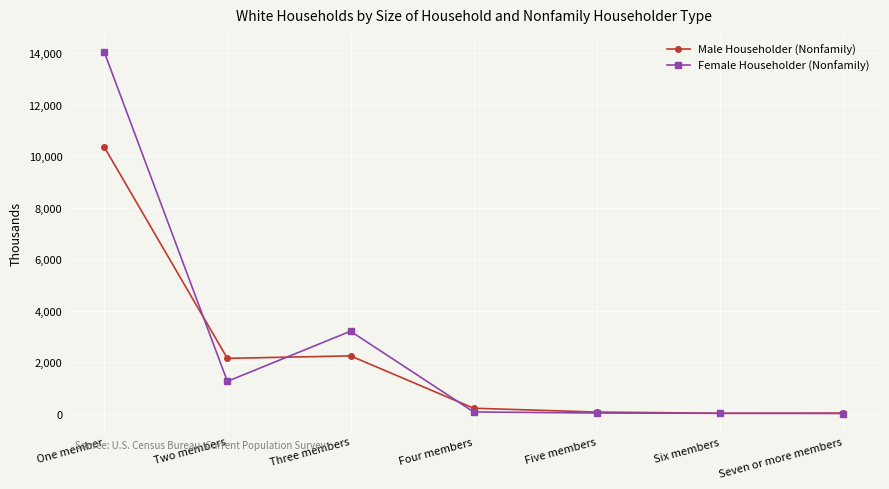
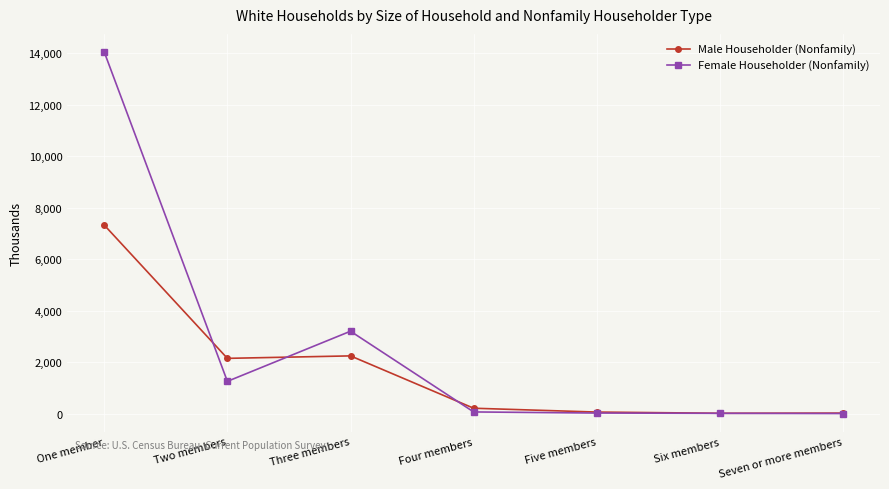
Male Householder (Nonfamily), One member: 10,400 -> 7,300
